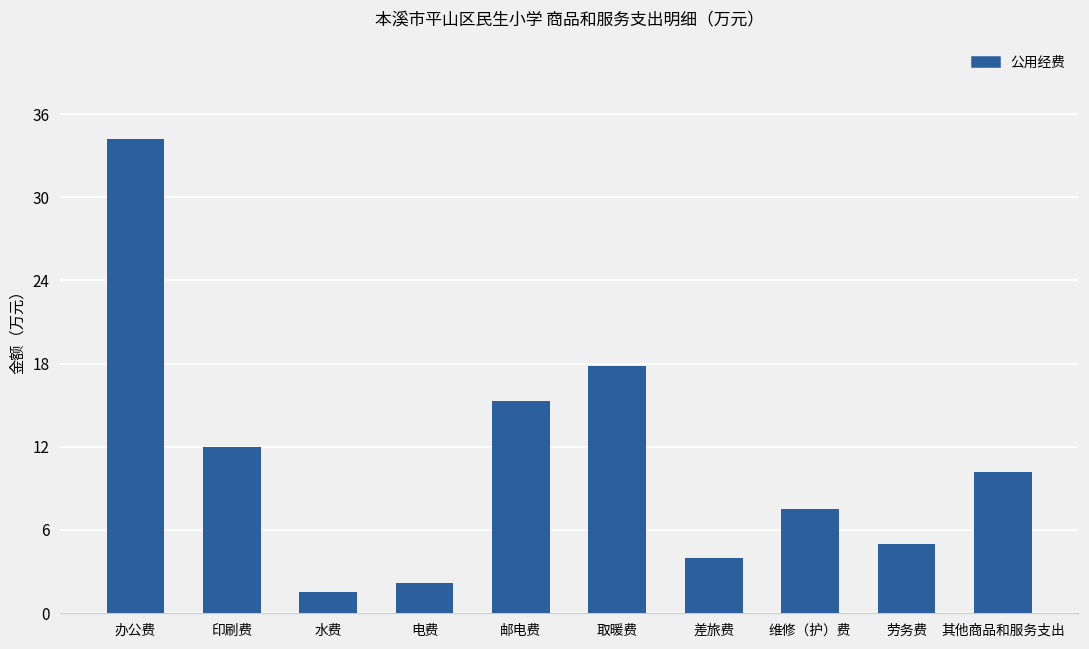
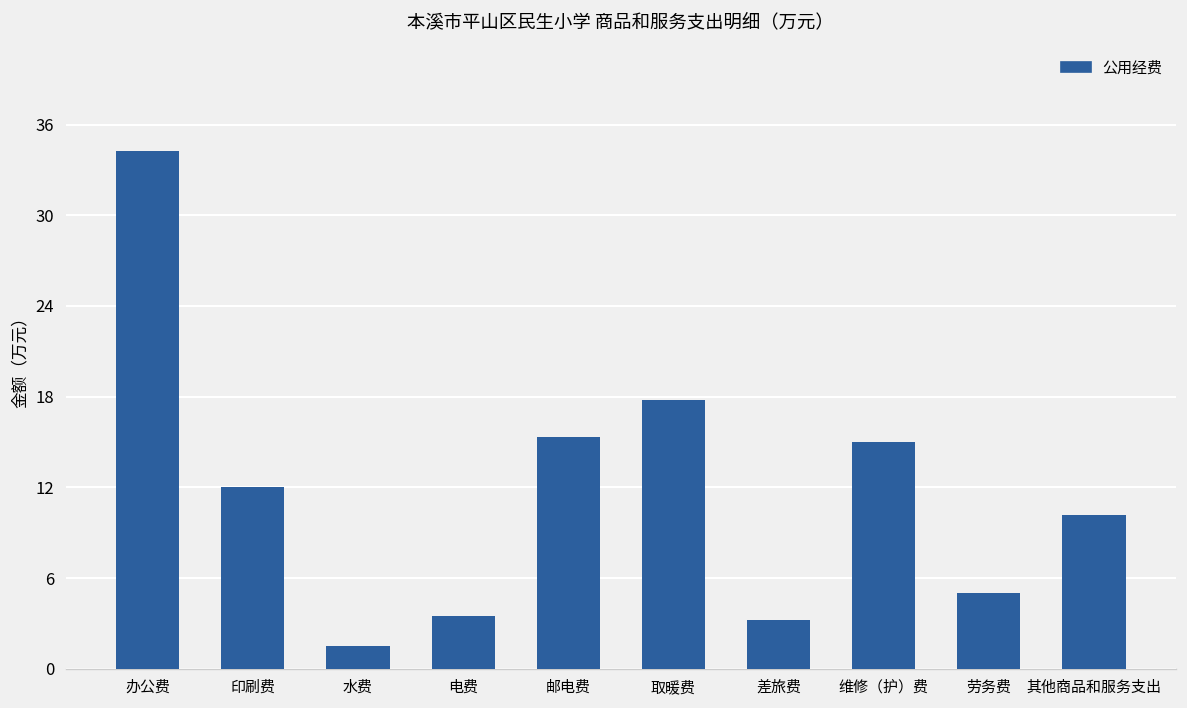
电费: 2.2 -> 3.5
差旅费: 4.0 -> 3.2
维修（护）费: 7.5 -> 15.0
